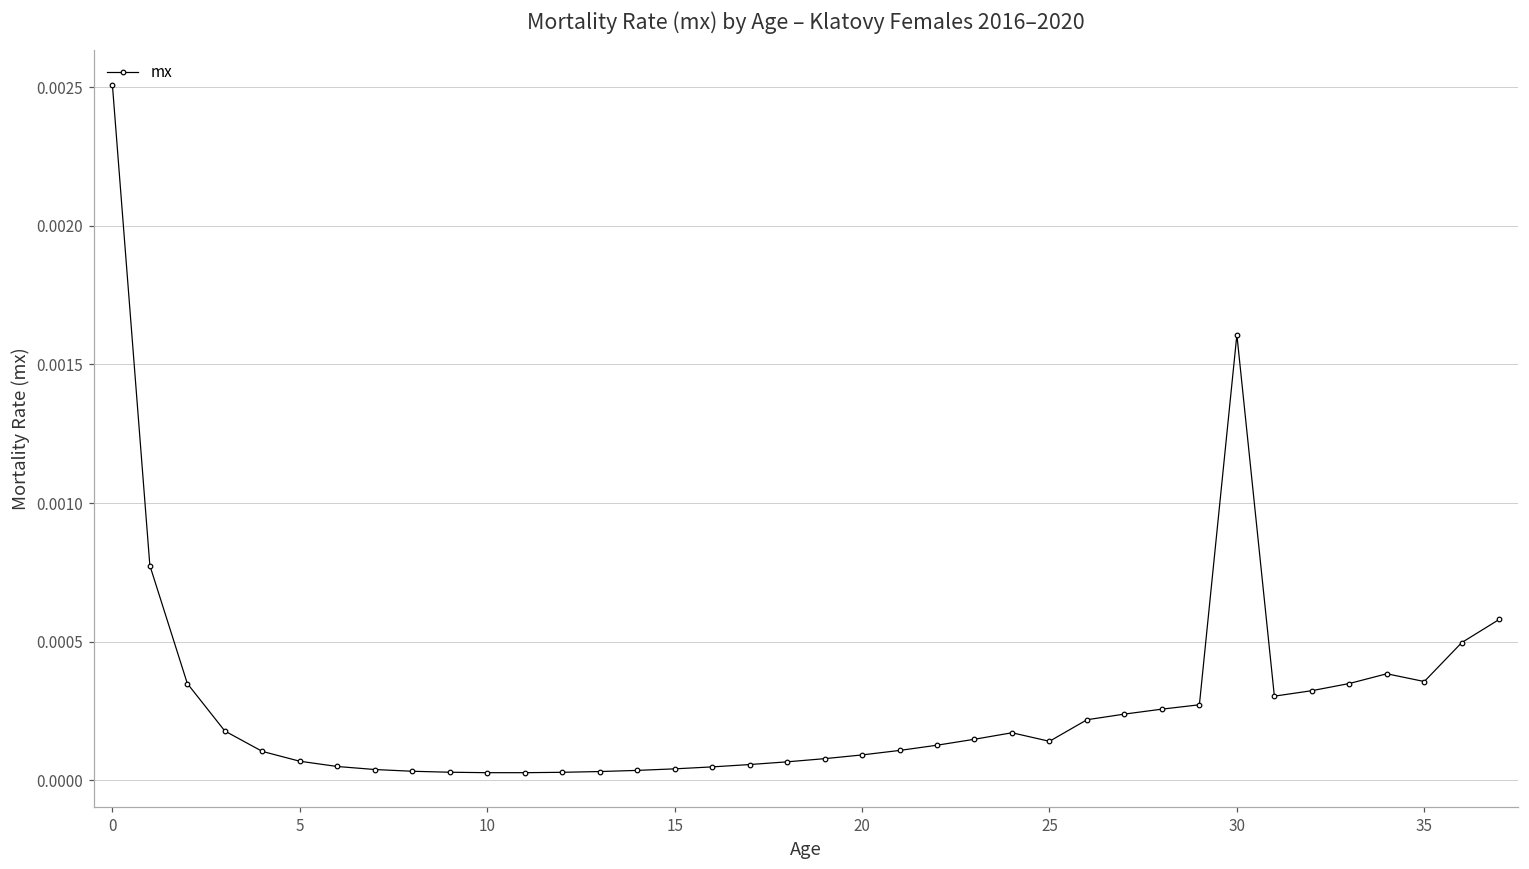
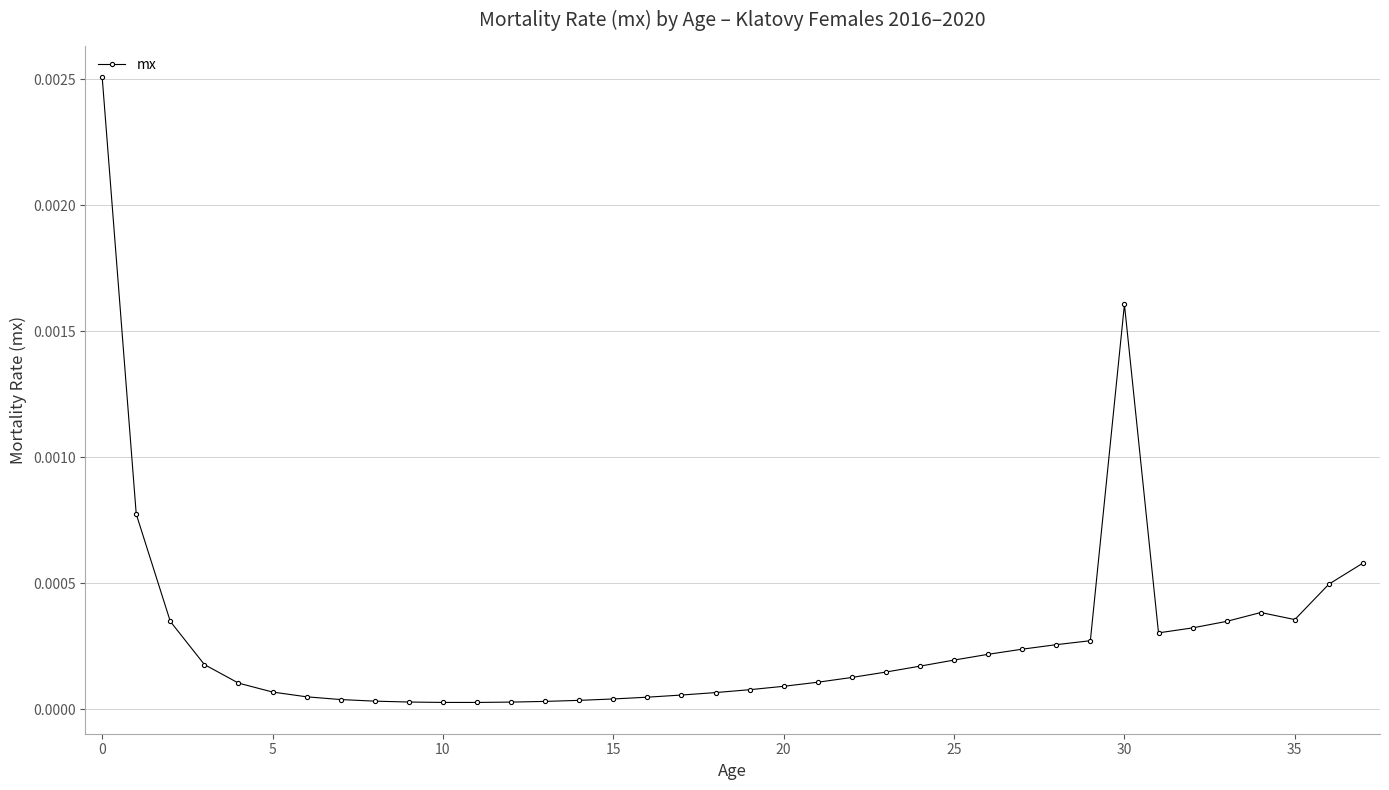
25: 0.00014 -> 0.00020
